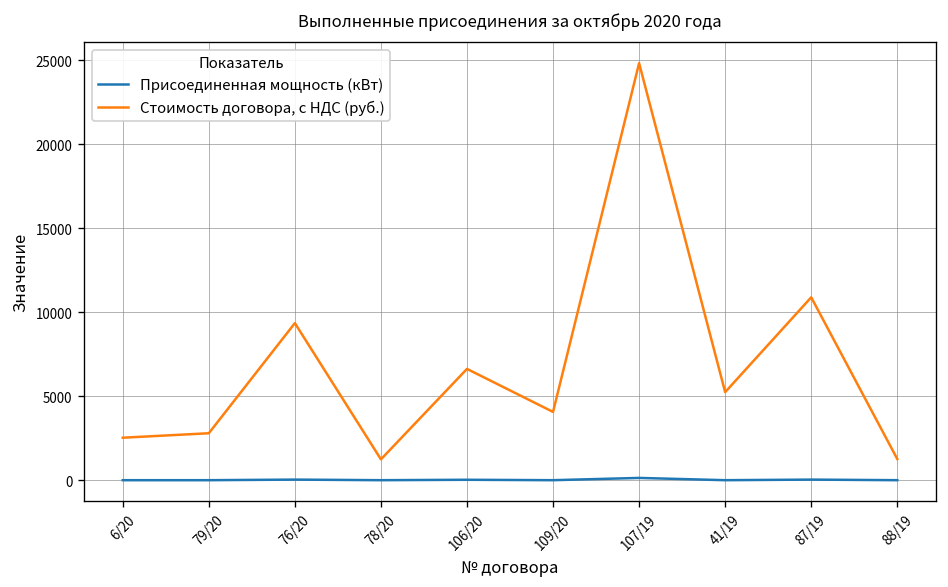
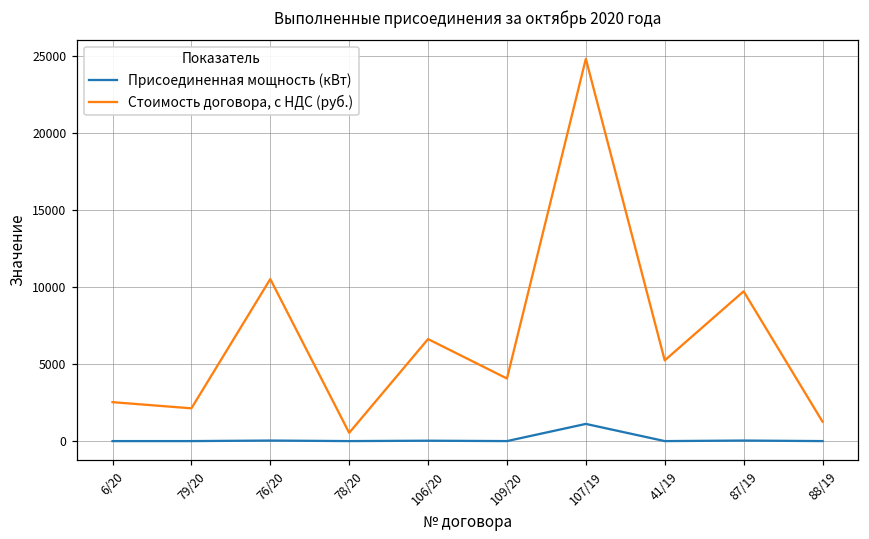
Стоимость договора, с НДС (руб.), 79/20: 2800 -> 2100
Стоимость договора, с НДС (руб.), 76/20: 9400 -> 10500
Стоимость договора, с НДС (руб.), 78/20: 1300 -> 600
Присоединенная мощность (кВт), 107/19: 200 -> 1100
Стоимость договора, с НДС (руб.), 87/19: 10900 -> 9700
